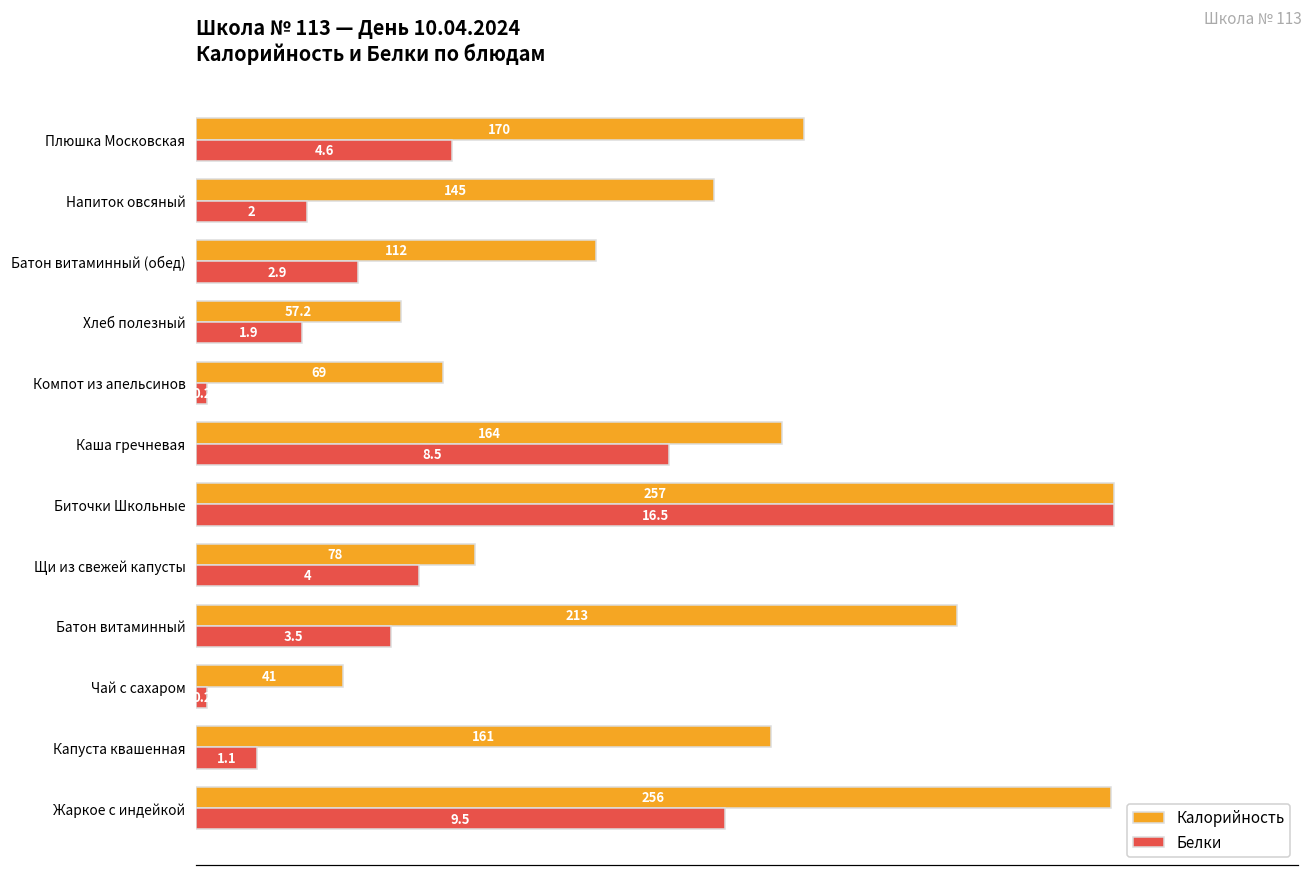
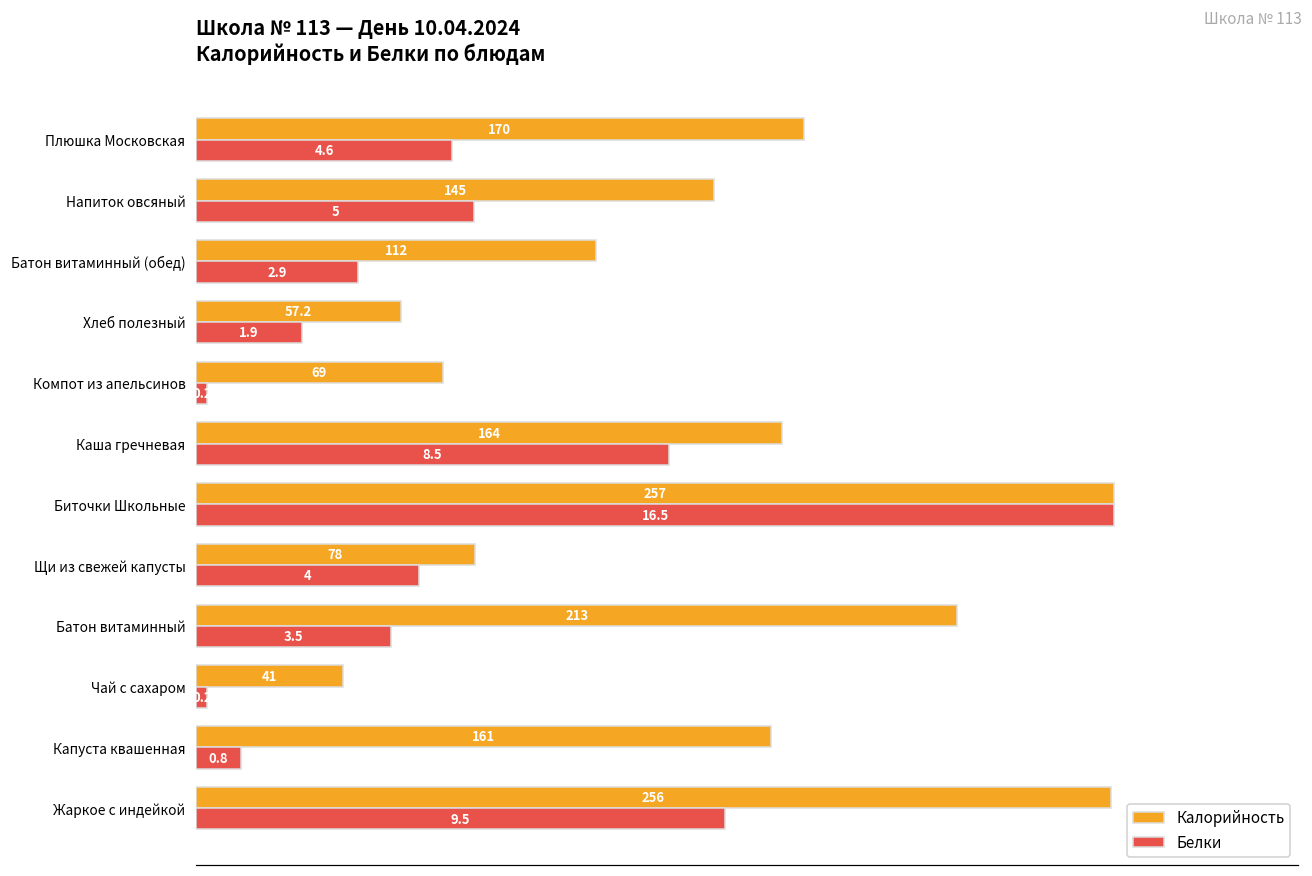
Белки, Напиток овсяный: 2 -> 5
Белки, Капуста квашенная: 1.1 -> 0.8
